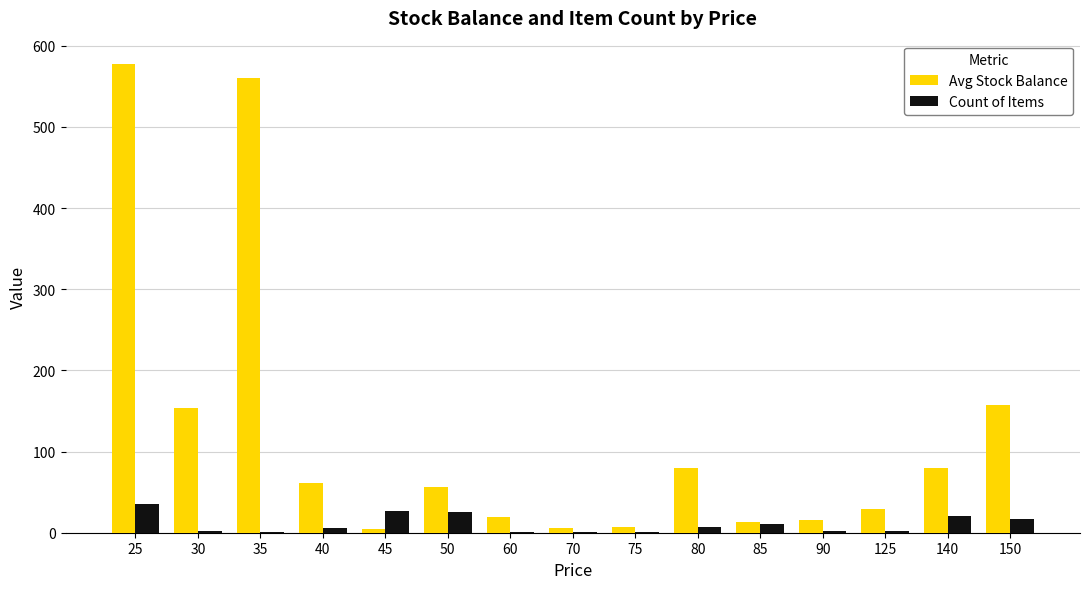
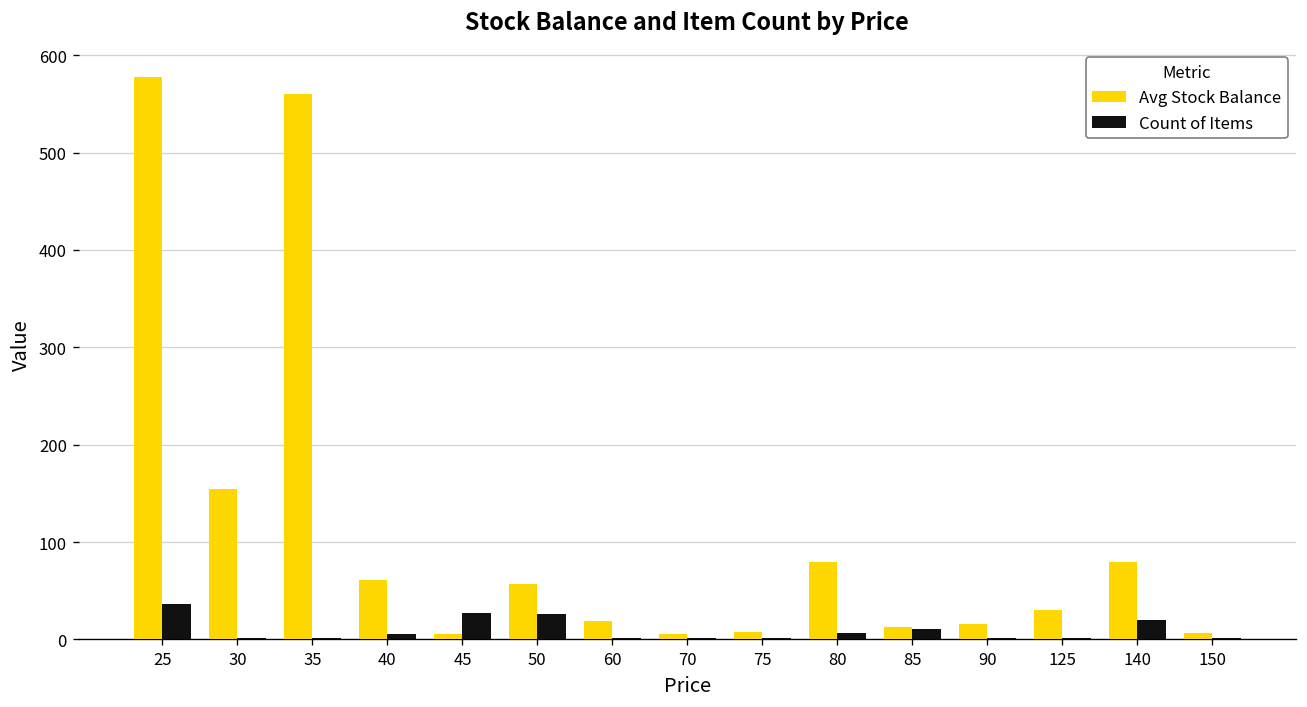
Avg Stock Balance, 150: 160 -> 10
Count of Items, 150: 20 -> 0
